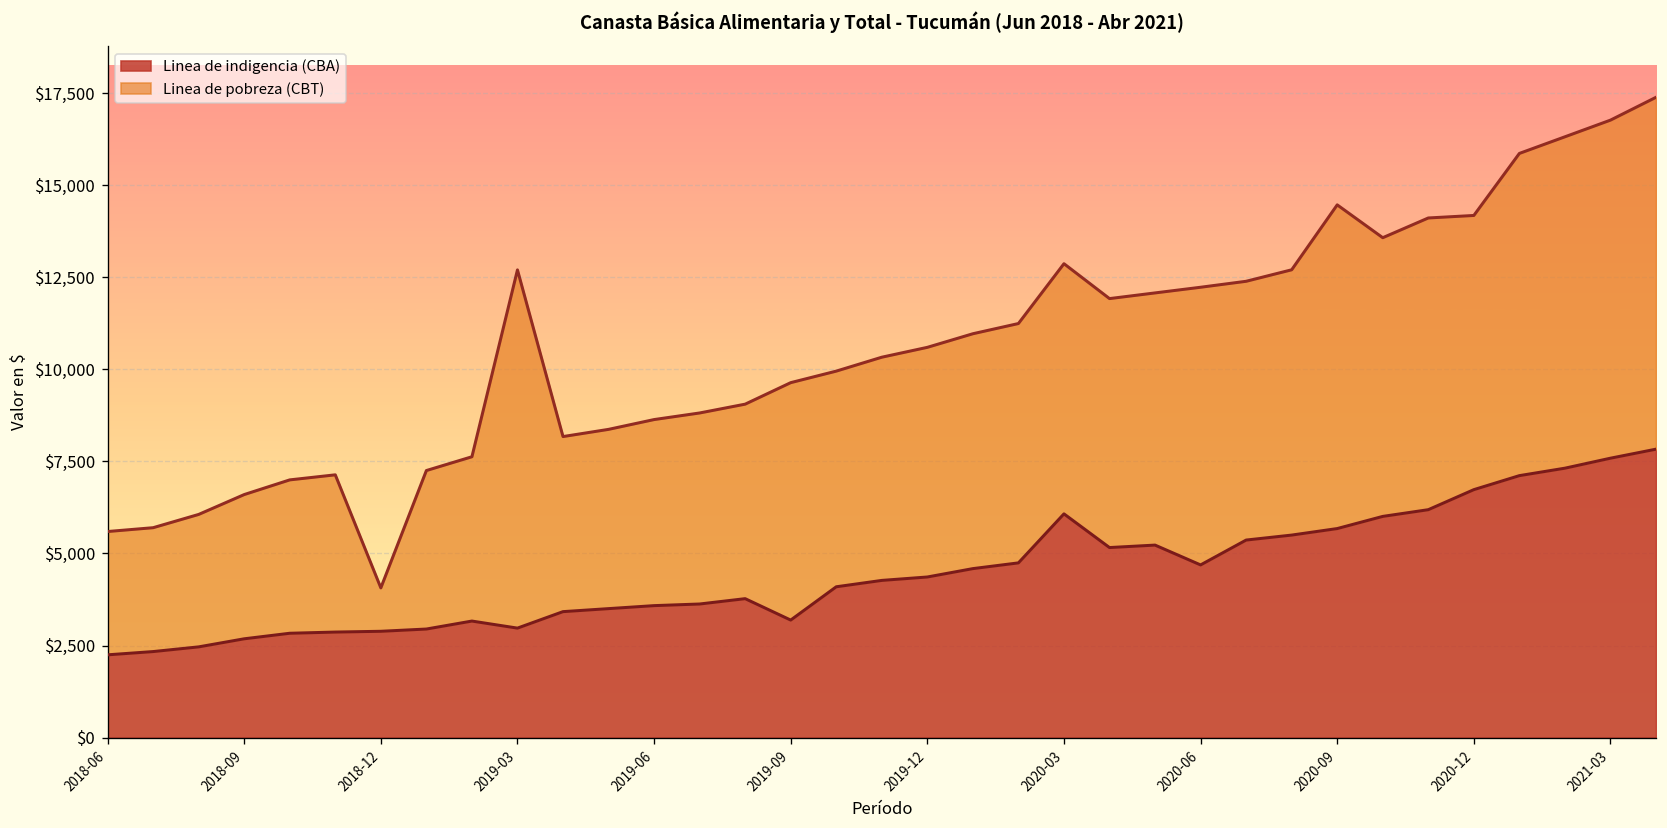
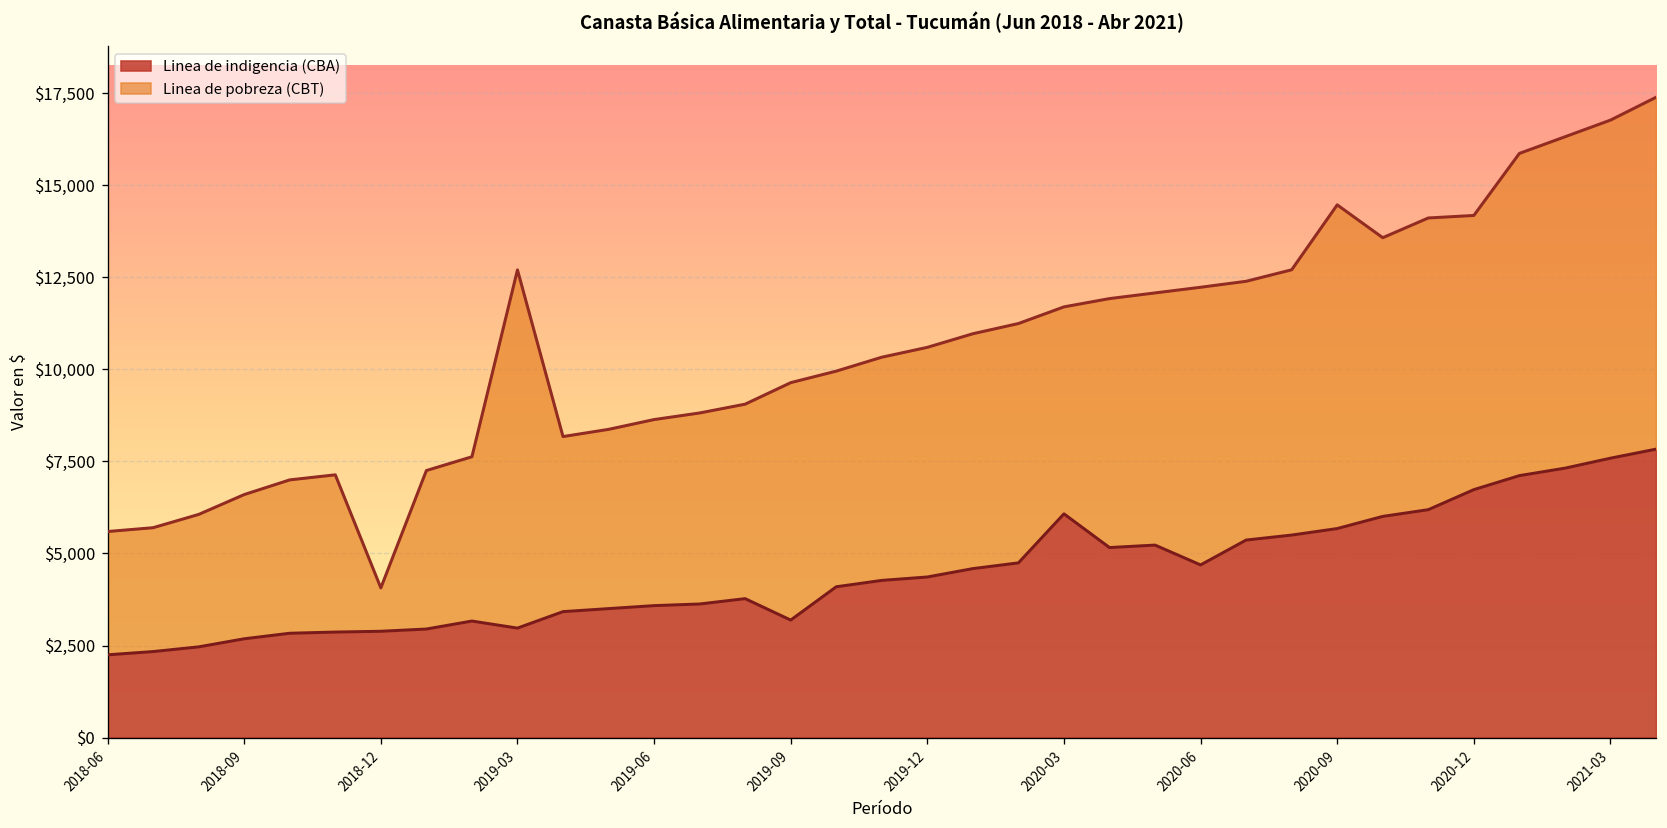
Linea de pobreza (CBT), 2020-03: $12,900 -> $11,700
